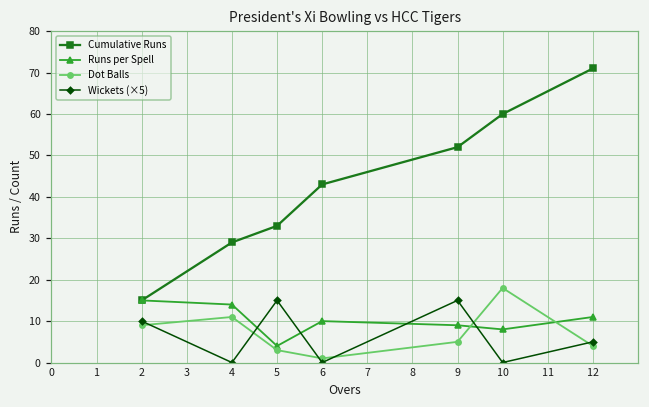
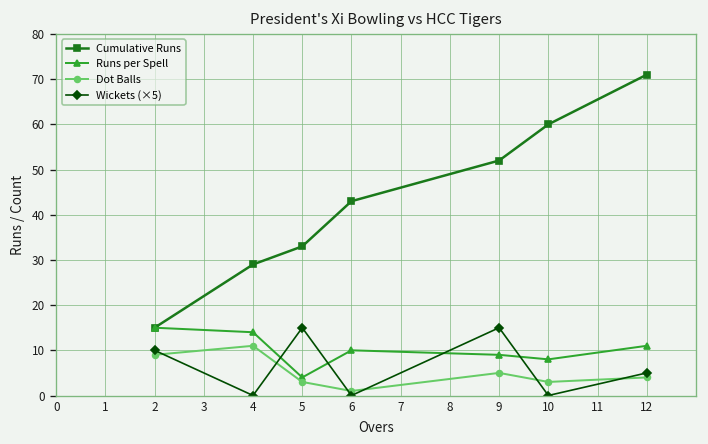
Dot Balls, 10: 18 -> 3
